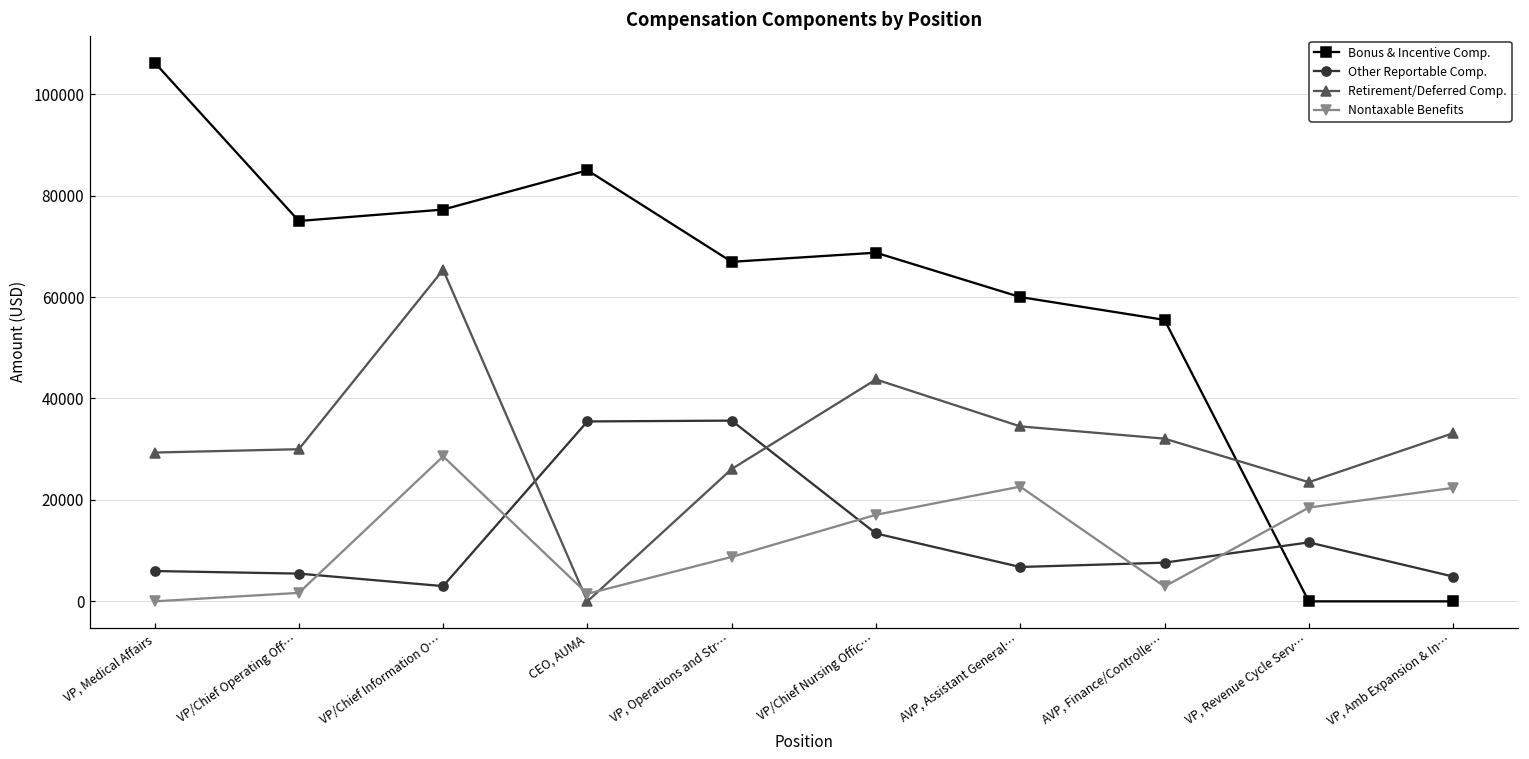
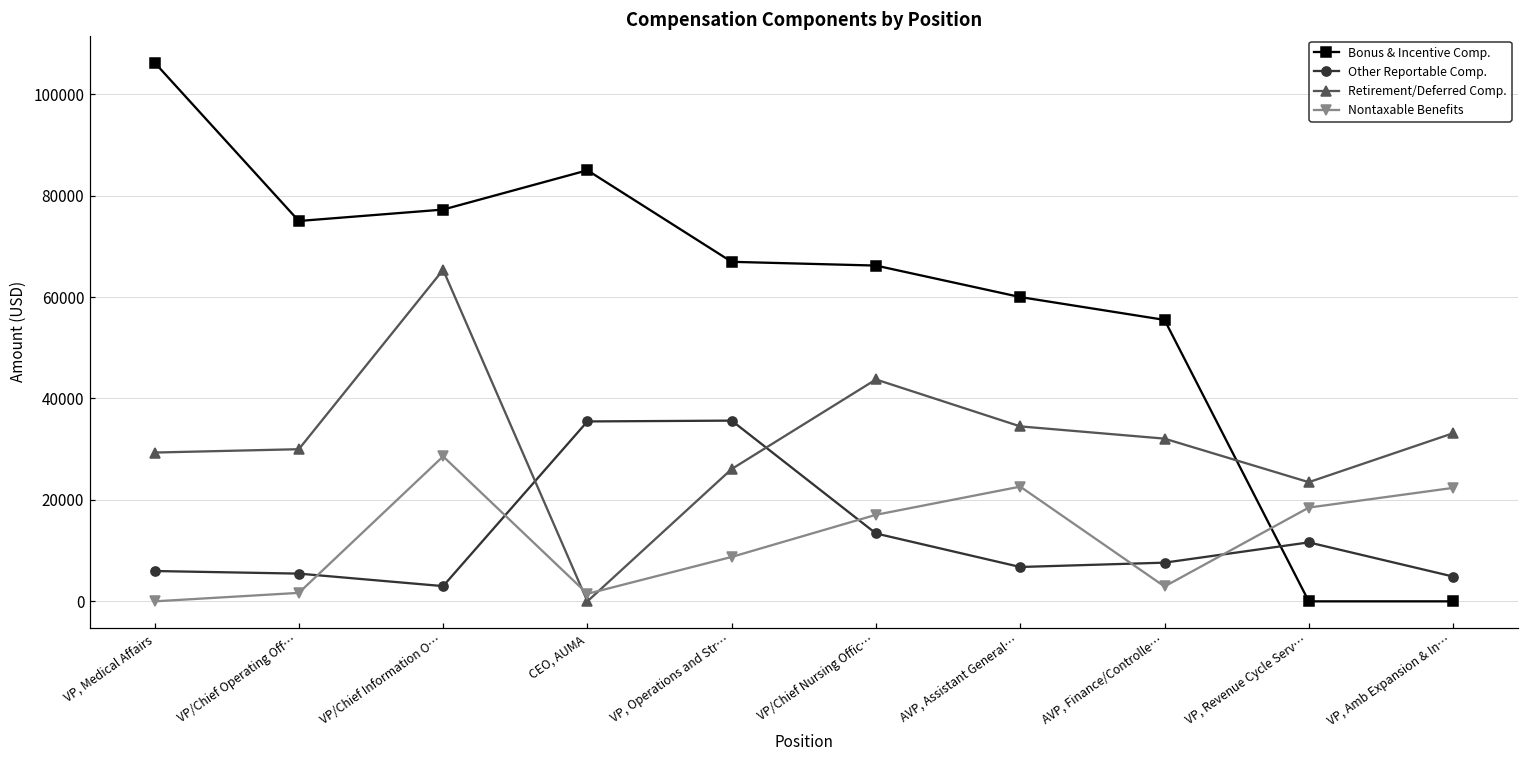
Bonus & Incentive Comp., VP/Chief Nursing Offic…: 69000 -> 66000
